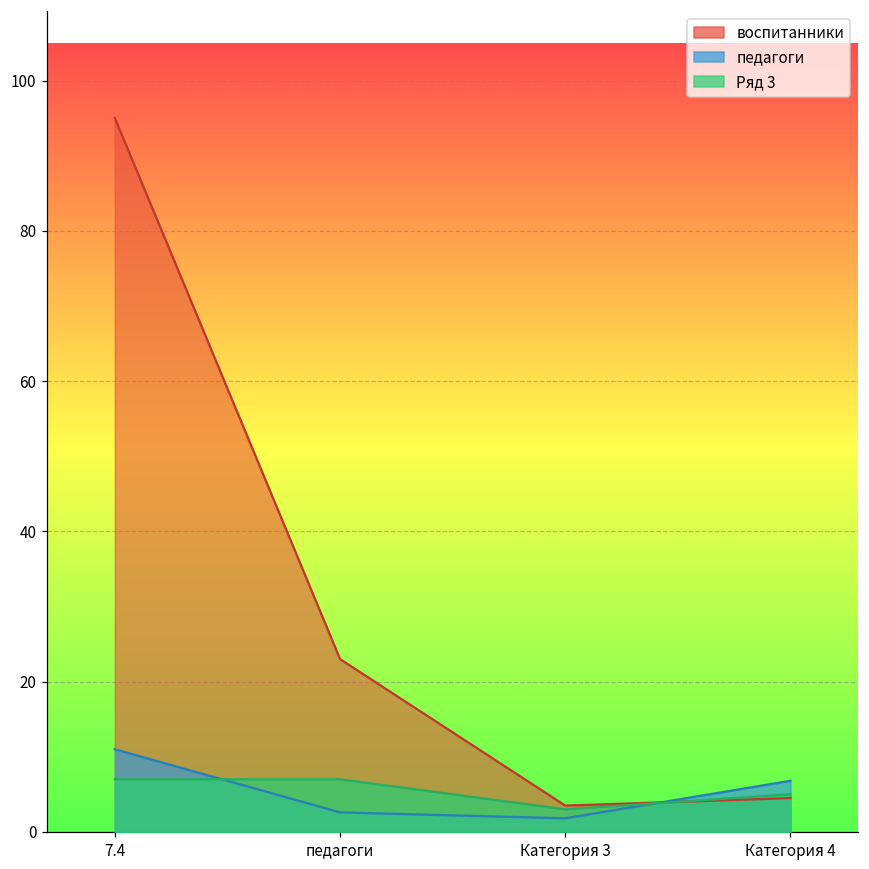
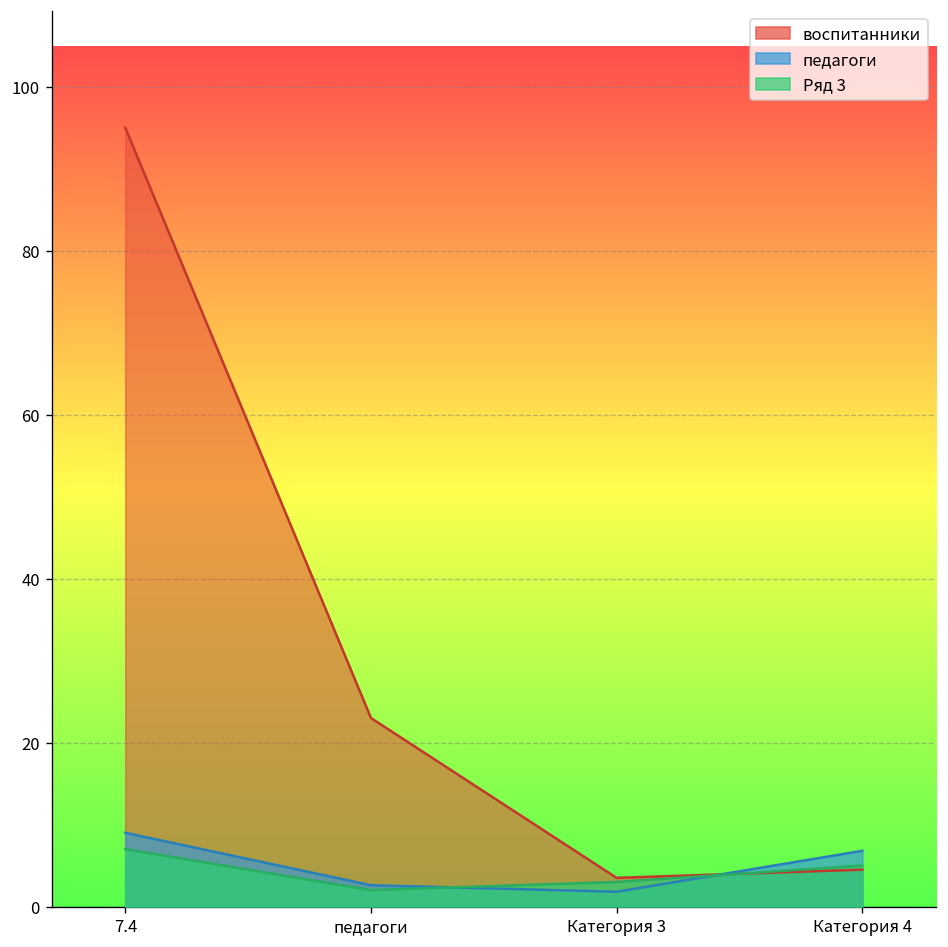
педагоги, 7.4: 11 -> 9
Ряд 3, педагоги: 7 -> 2
